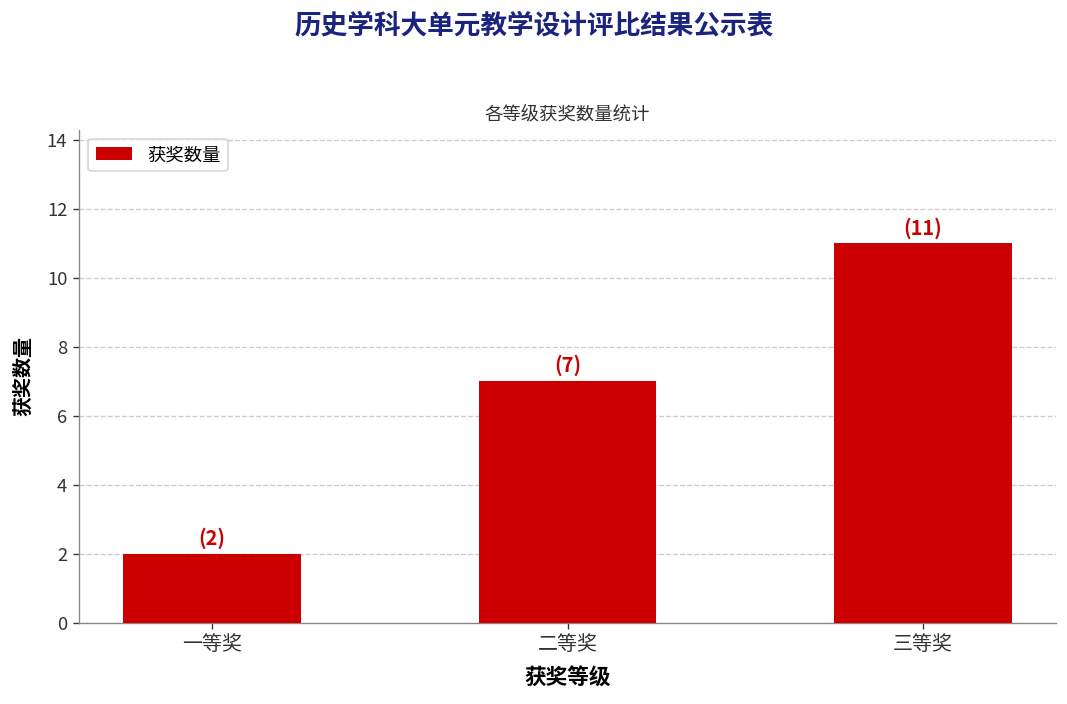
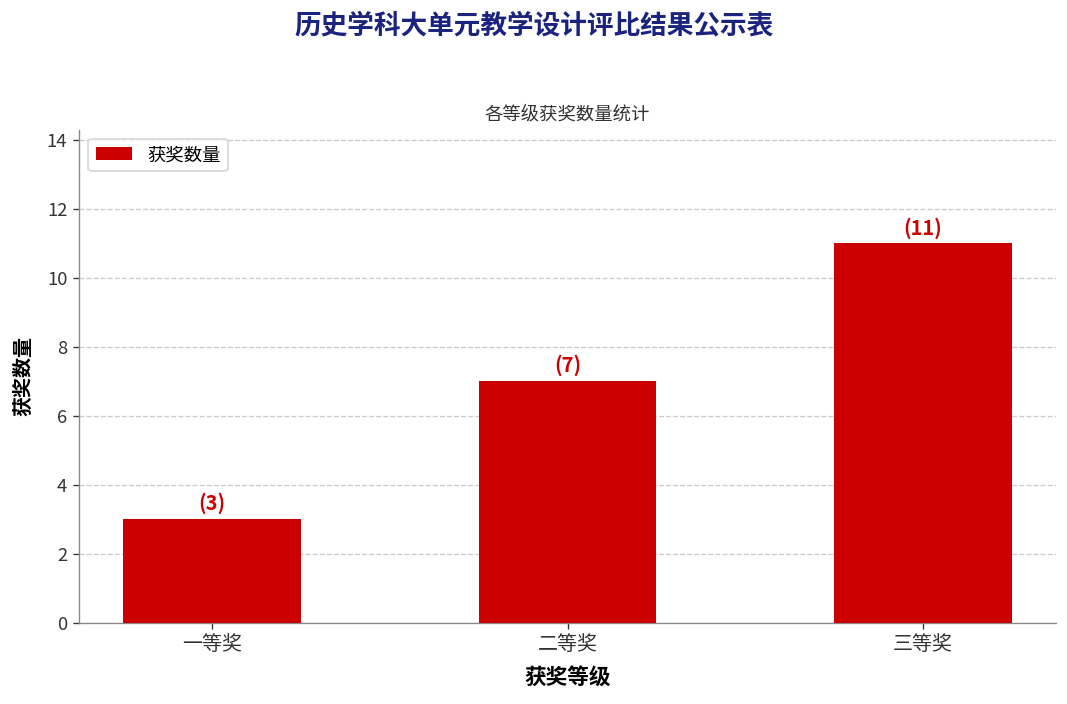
一等奖: (2) -> (3)
